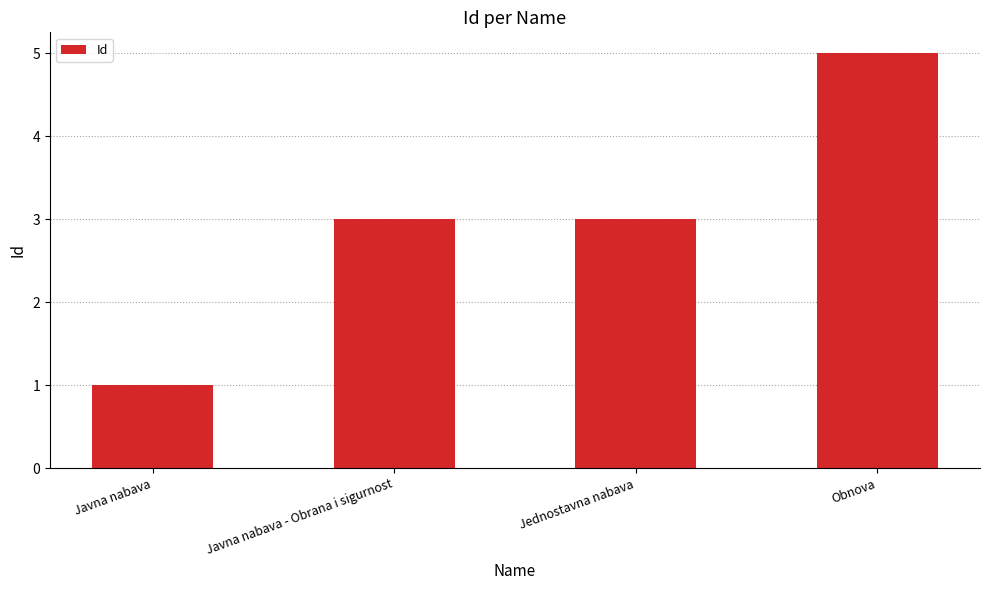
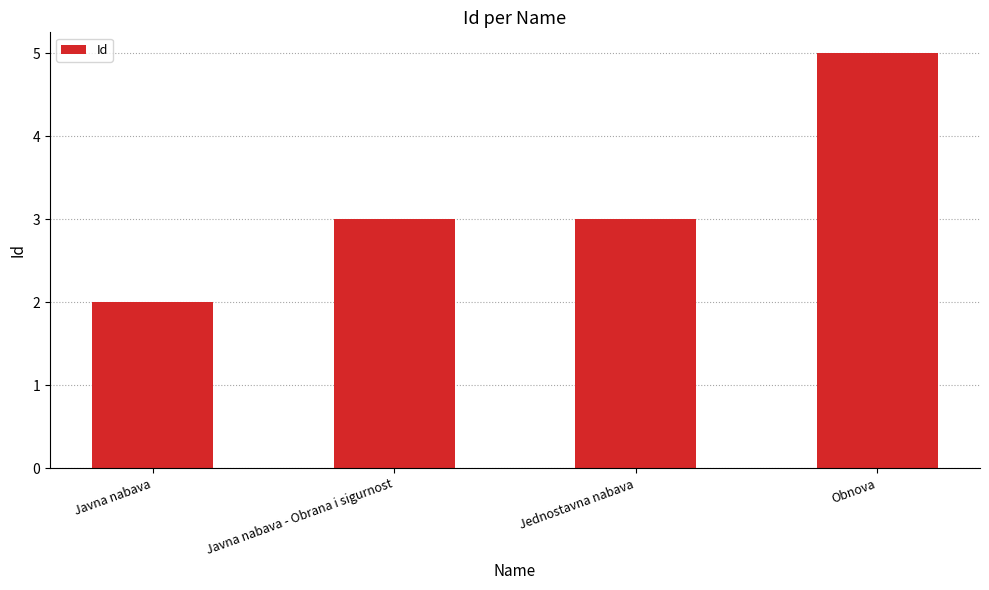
Javna nabava: 1 -> 2
